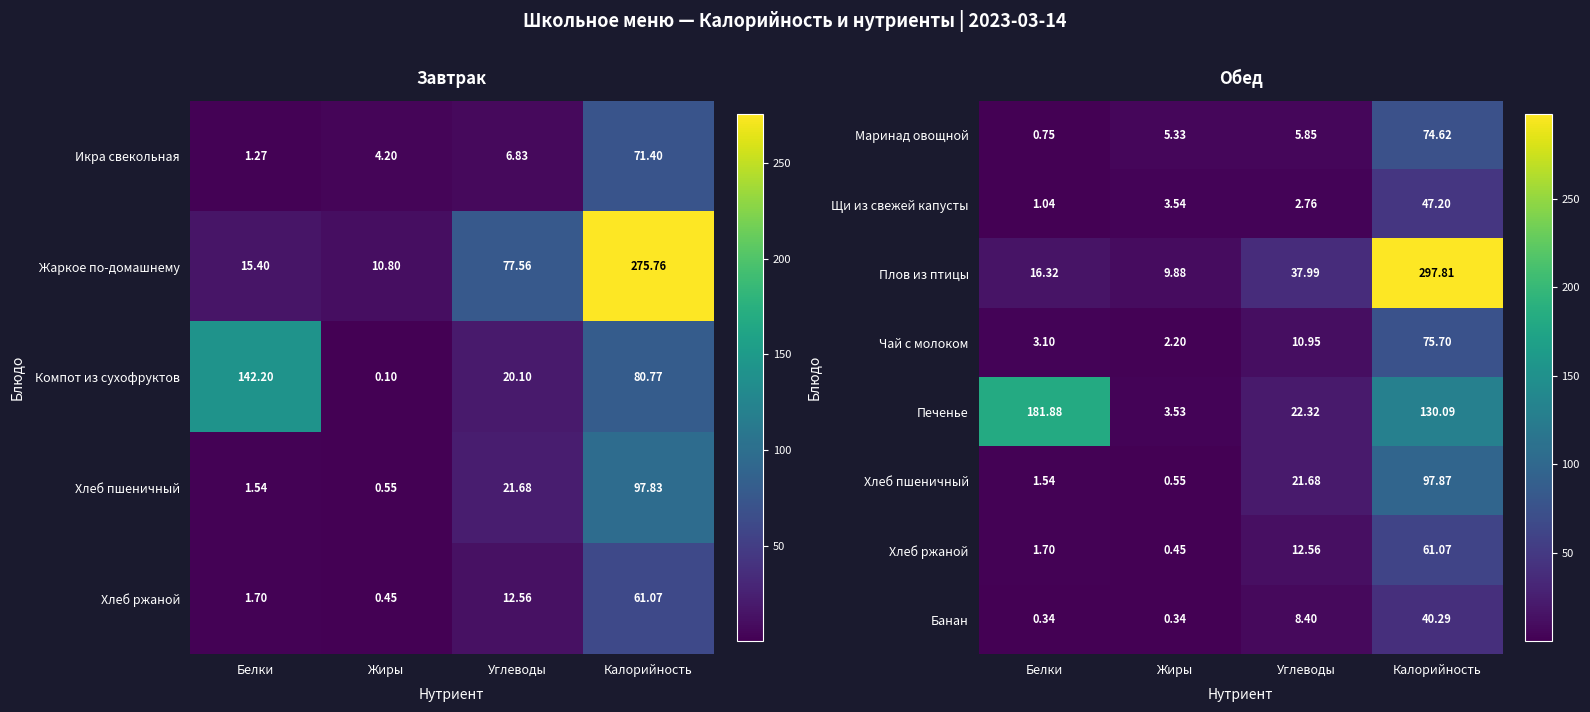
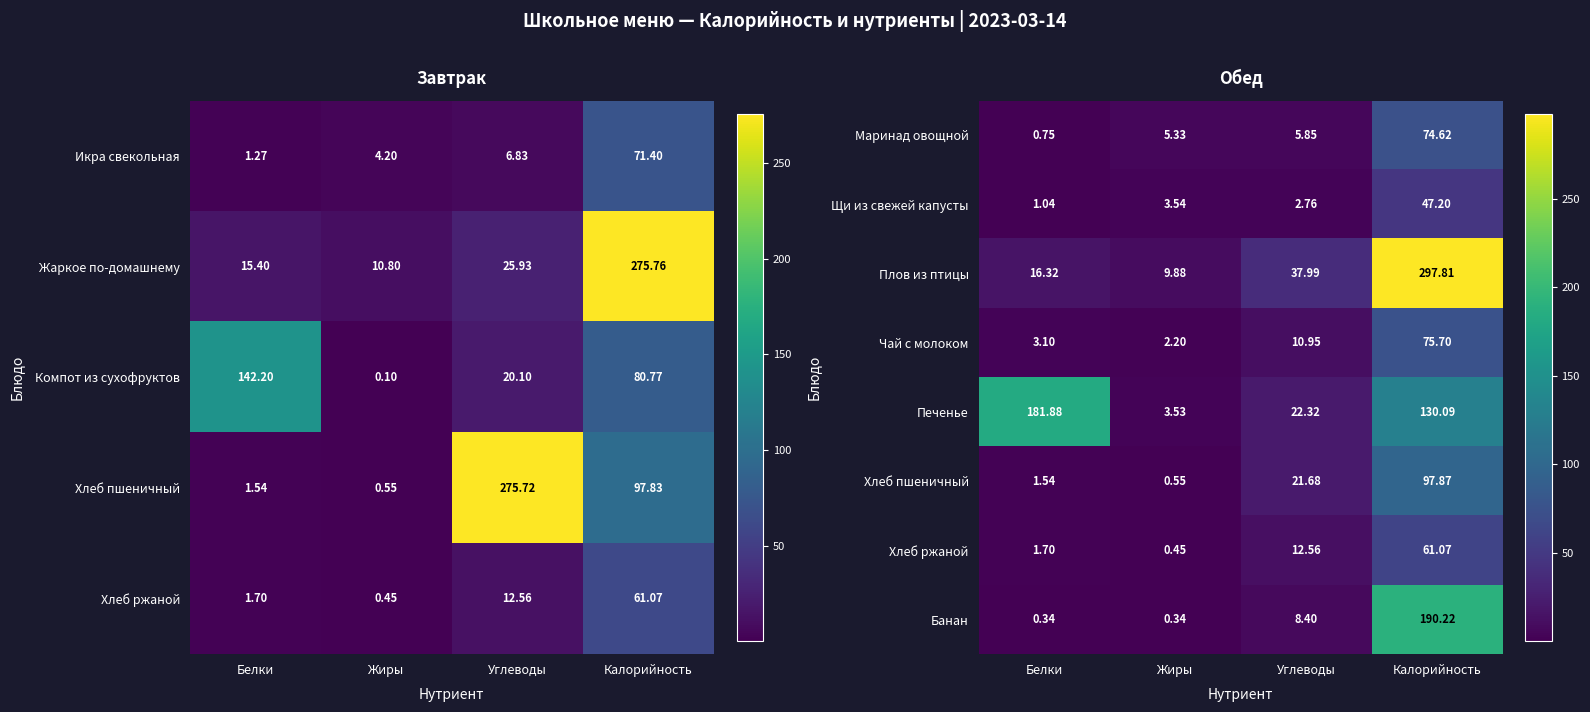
Завтрак, Жаркое по-домашнему, Углеводы: 77.56 -> 25.93
Завтрак, Хлеб пшеничный, Углеводы: 21.68 -> 275.72
Обед, Банан, Калорийность: 40.29 -> 190.22
